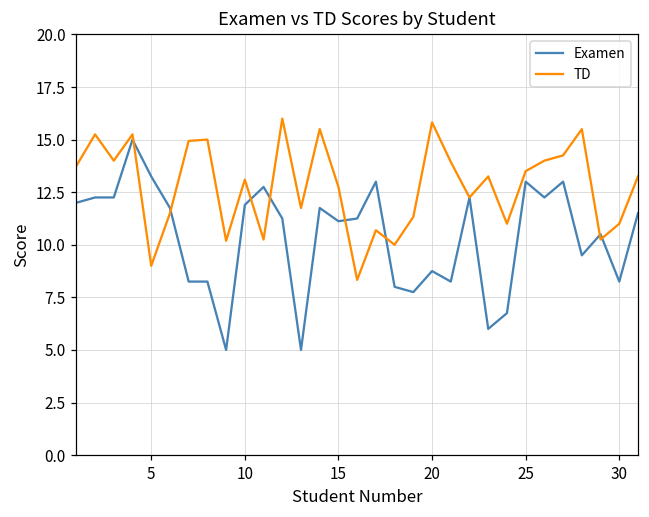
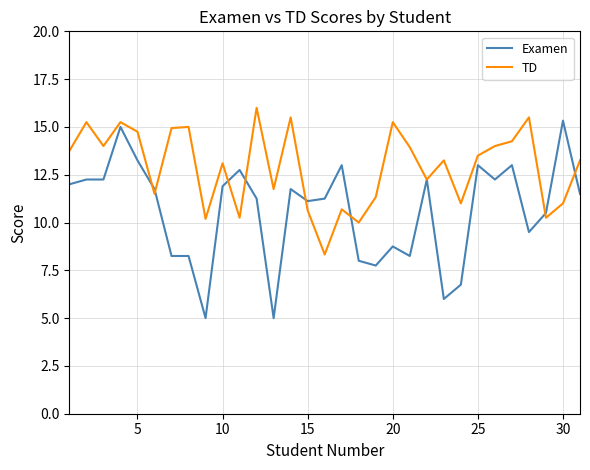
TD, 5: 9.0 -> 14.8
TD, 15: 12.8 -> 10.6
TD, 20: 15.8 -> 15.3
Examen, 30: 8.3 -> 15.3
